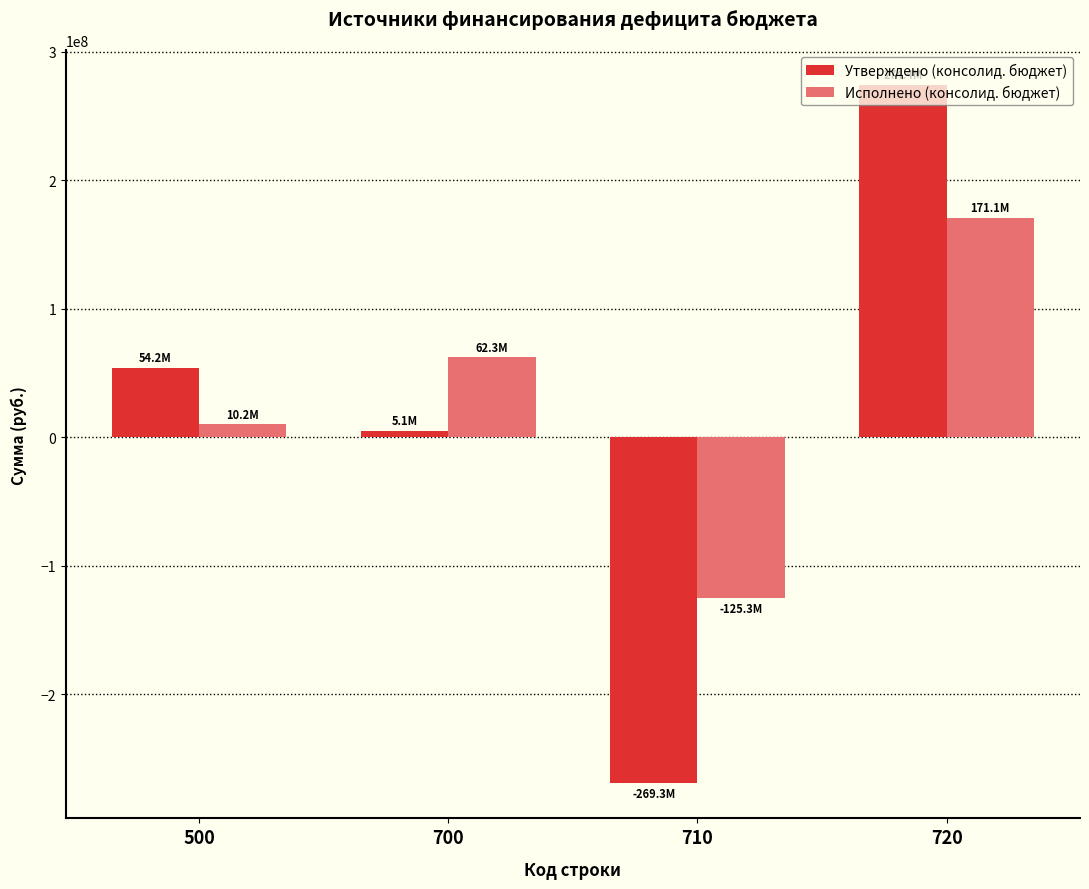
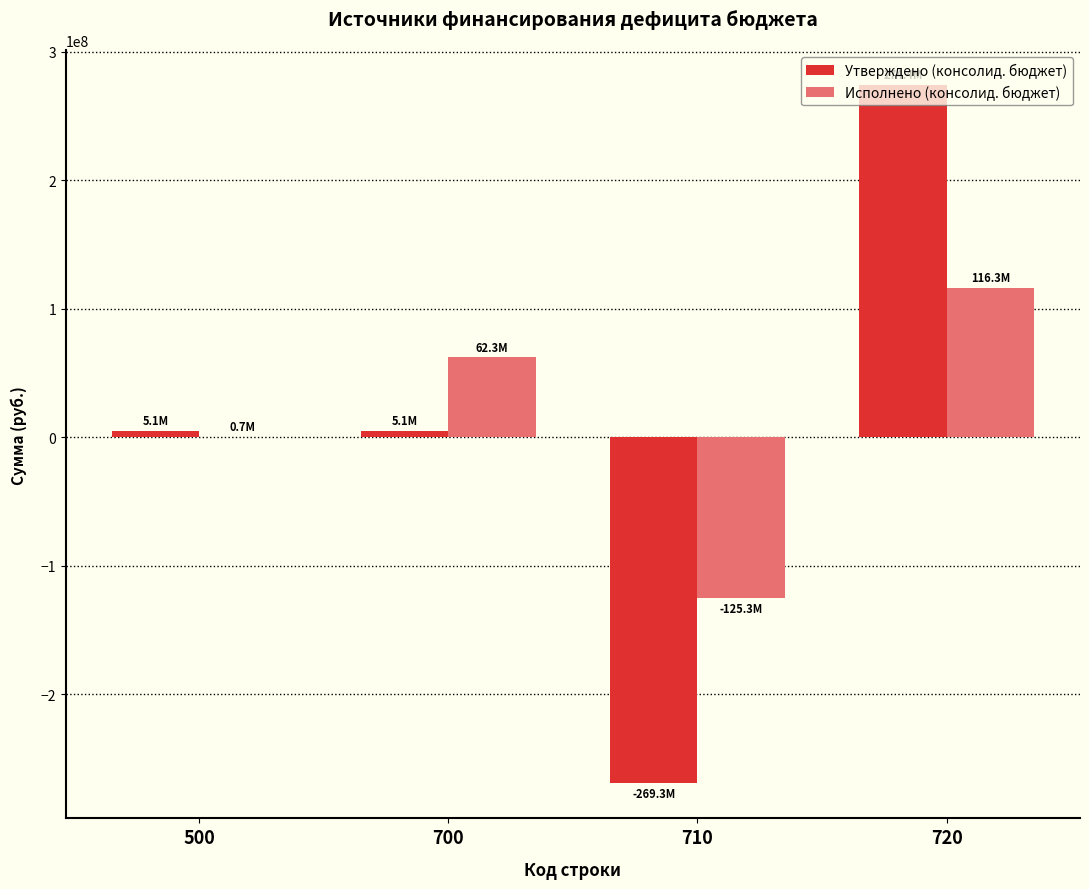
Утверждено (консолид. бюджет), 500: 54.2M -> 5.1M
Исполнено (консолид. бюджет), 500: 10.2M -> 0.7M
Исполнено (консолид. бюджет), 720: 171.1M -> 116.3M
